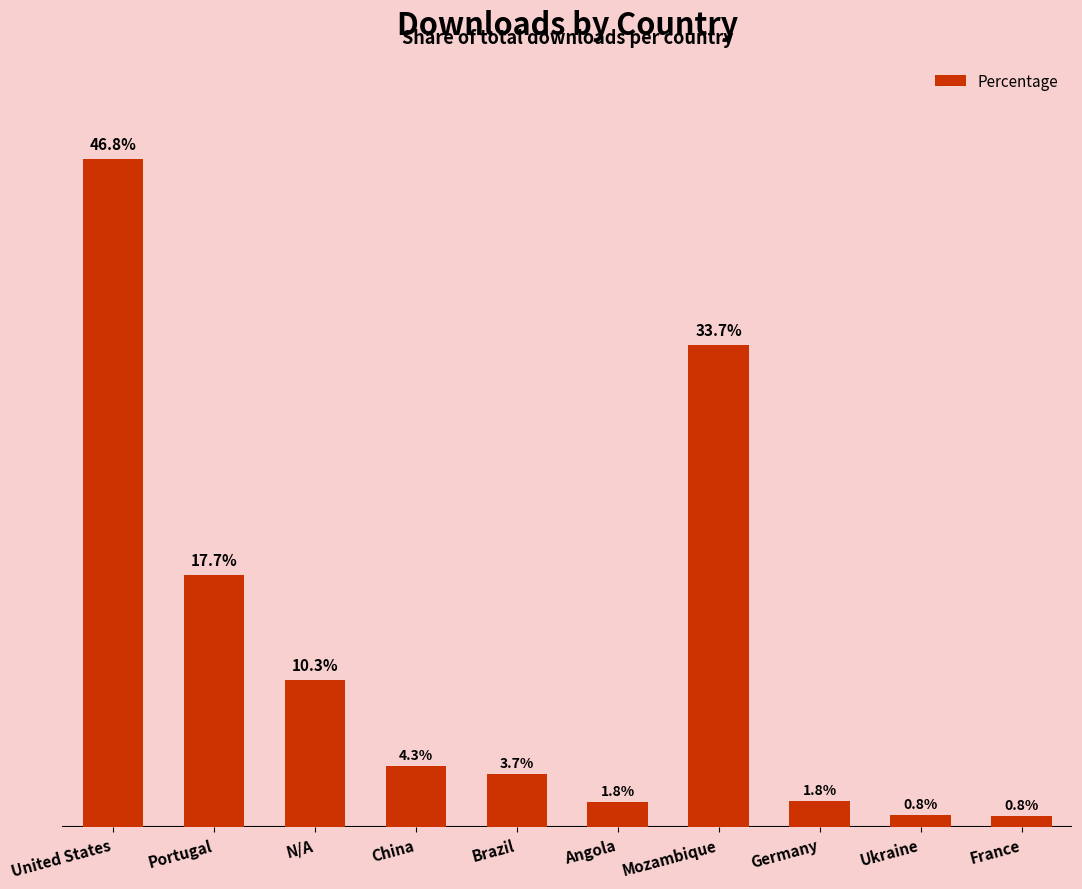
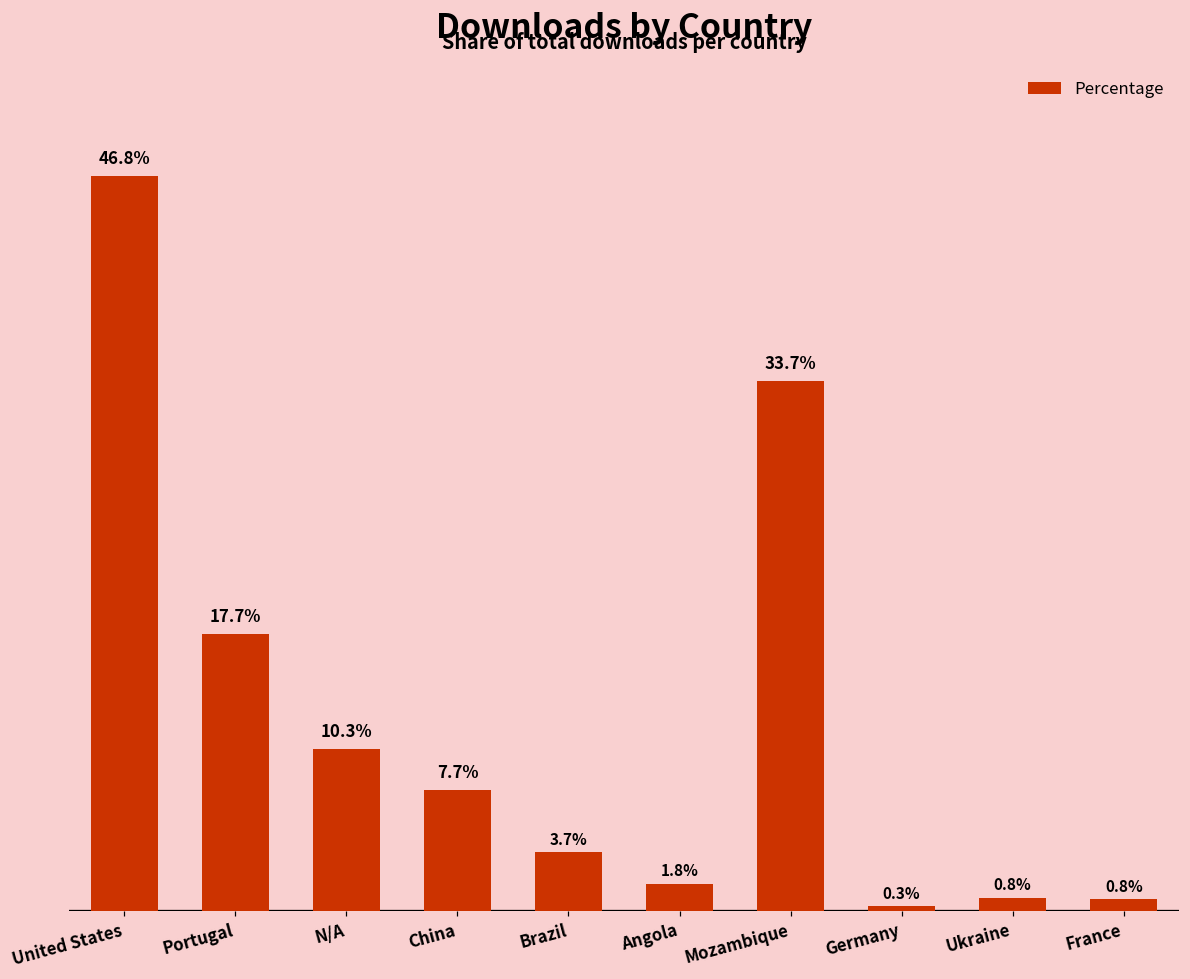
China: 4.3% -> 7.7%
Germany: 1.8% -> 0.3%
